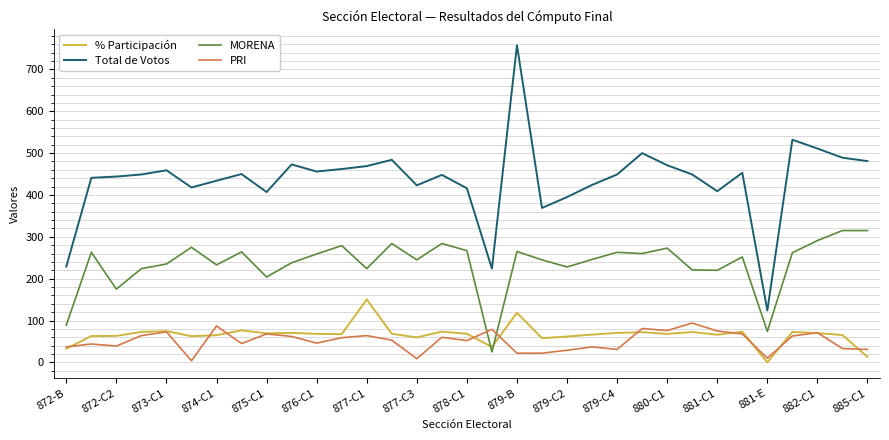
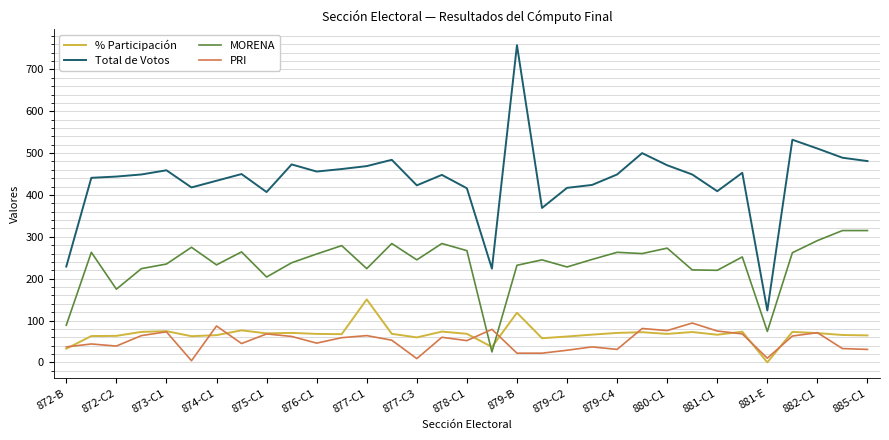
MORENA, 879-B: 270 -> 230
Total de Votos, 879-C2: 400 -> 420
% Participación, 885-C1: 10 -> 60
